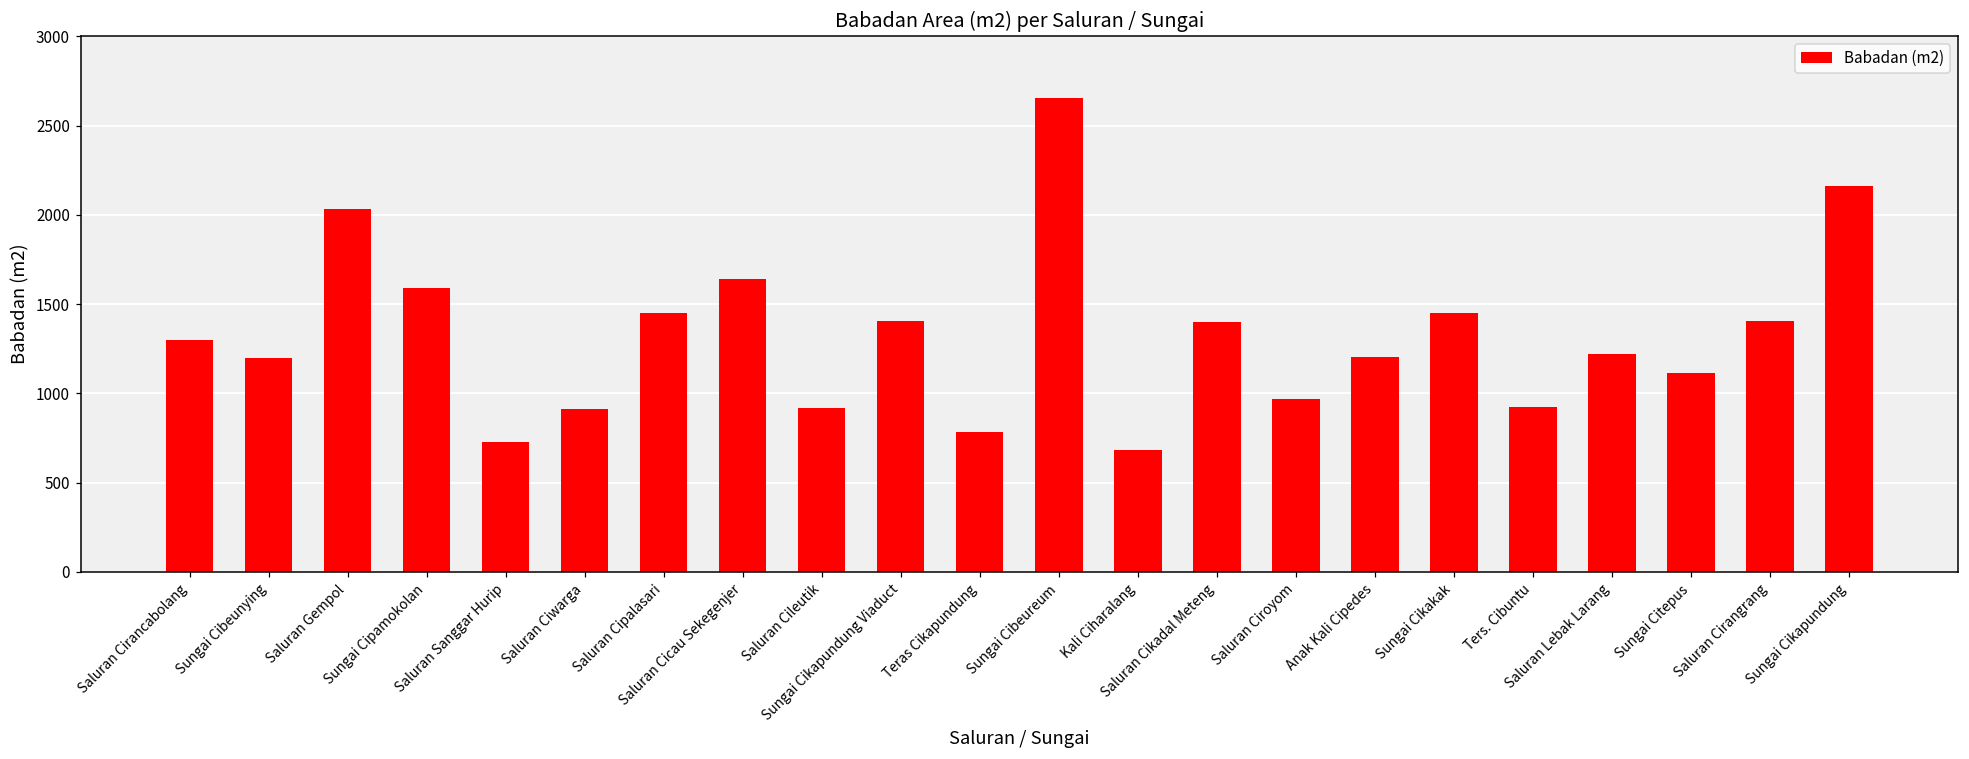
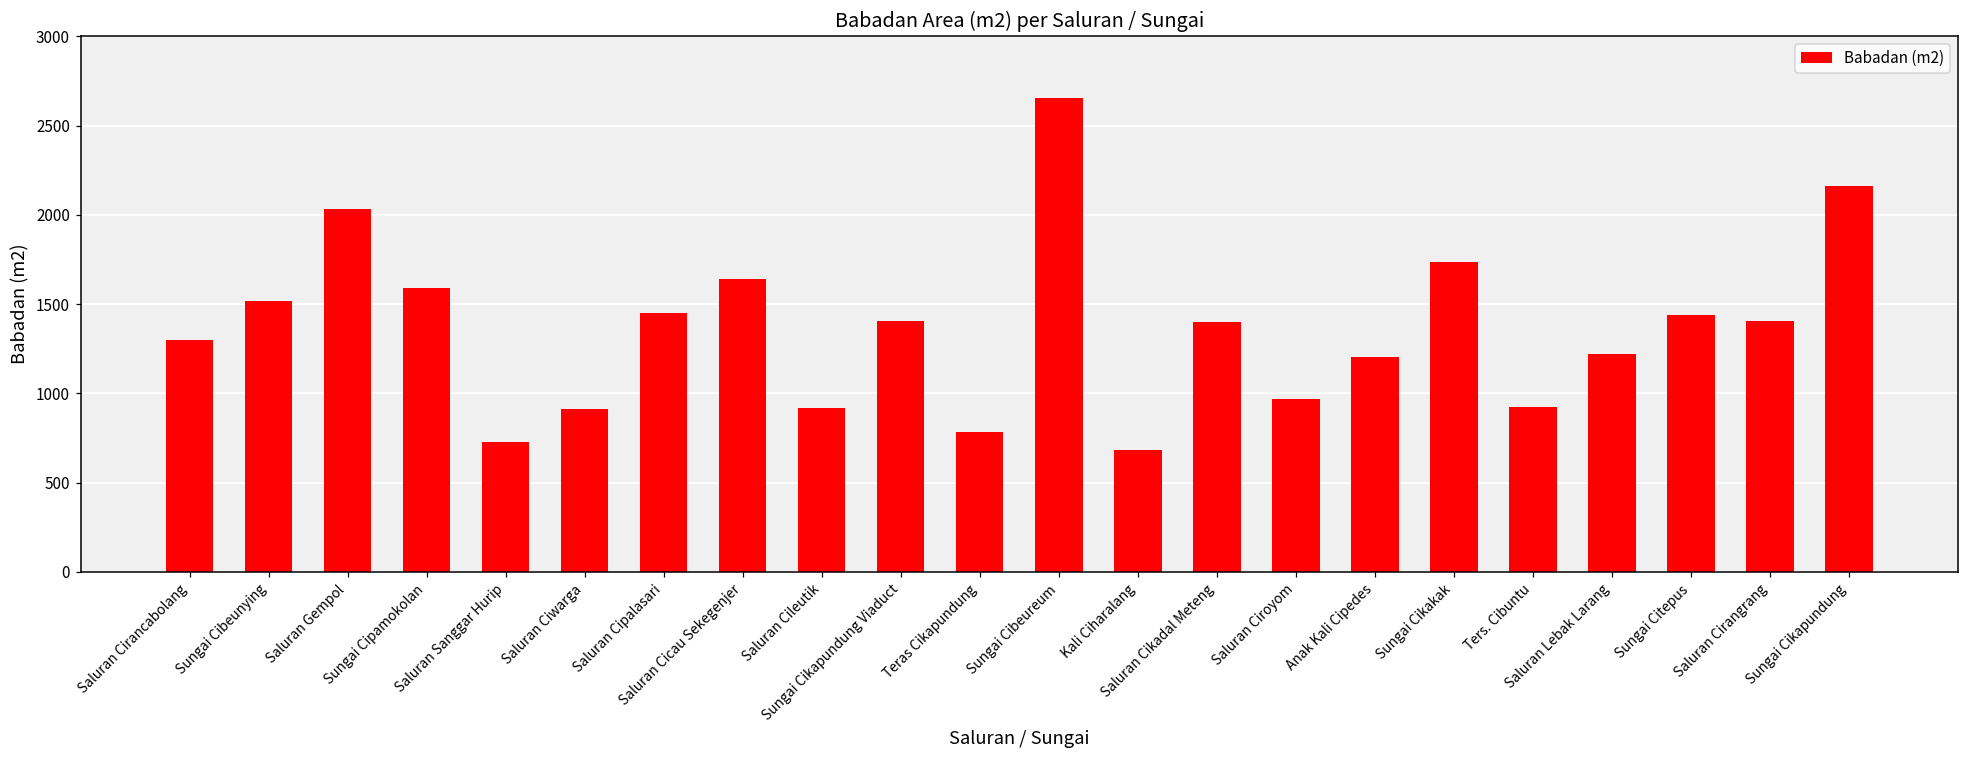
Sungai Cibeunying: 1200 -> 1520
Sungai Cikakak: 1450 -> 1730
Sungai Citepus: 1110 -> 1440
